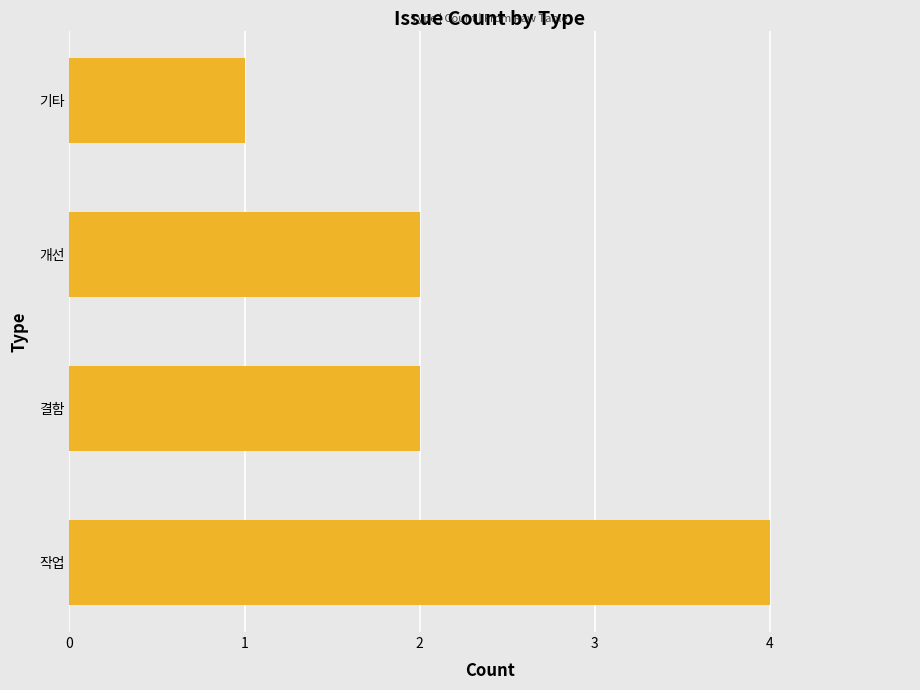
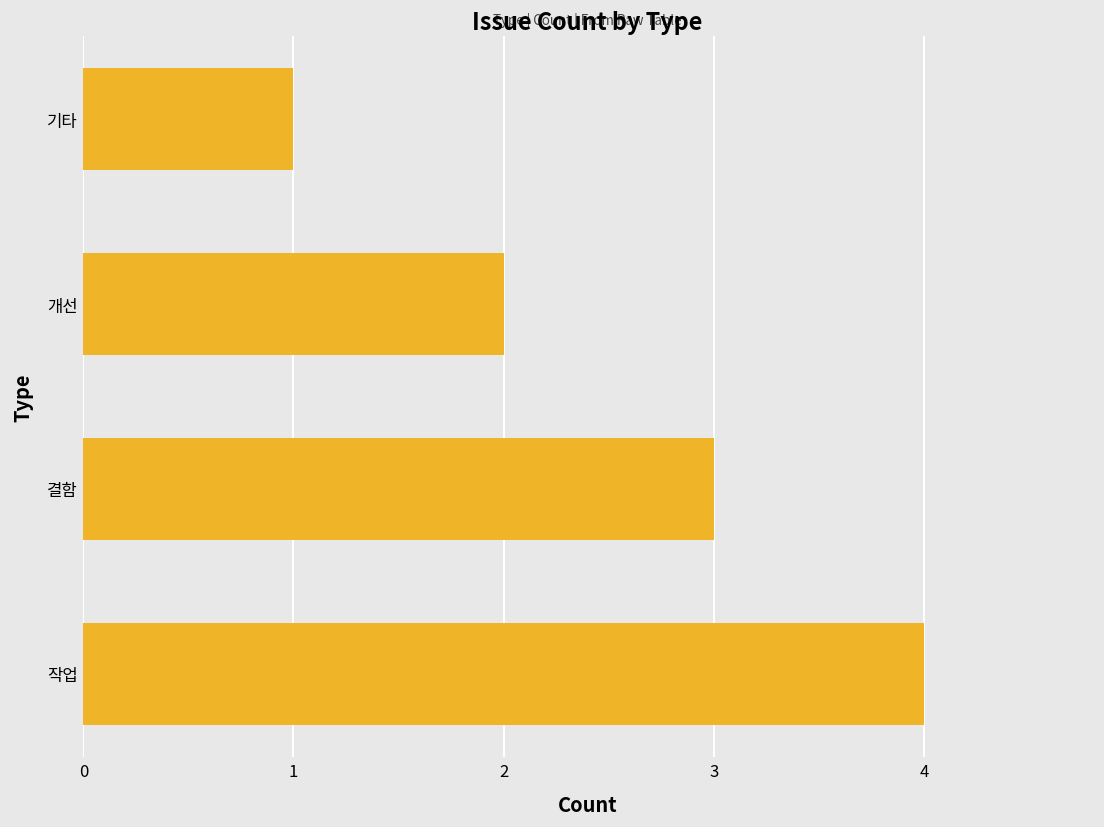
결함: 2 -> 3
